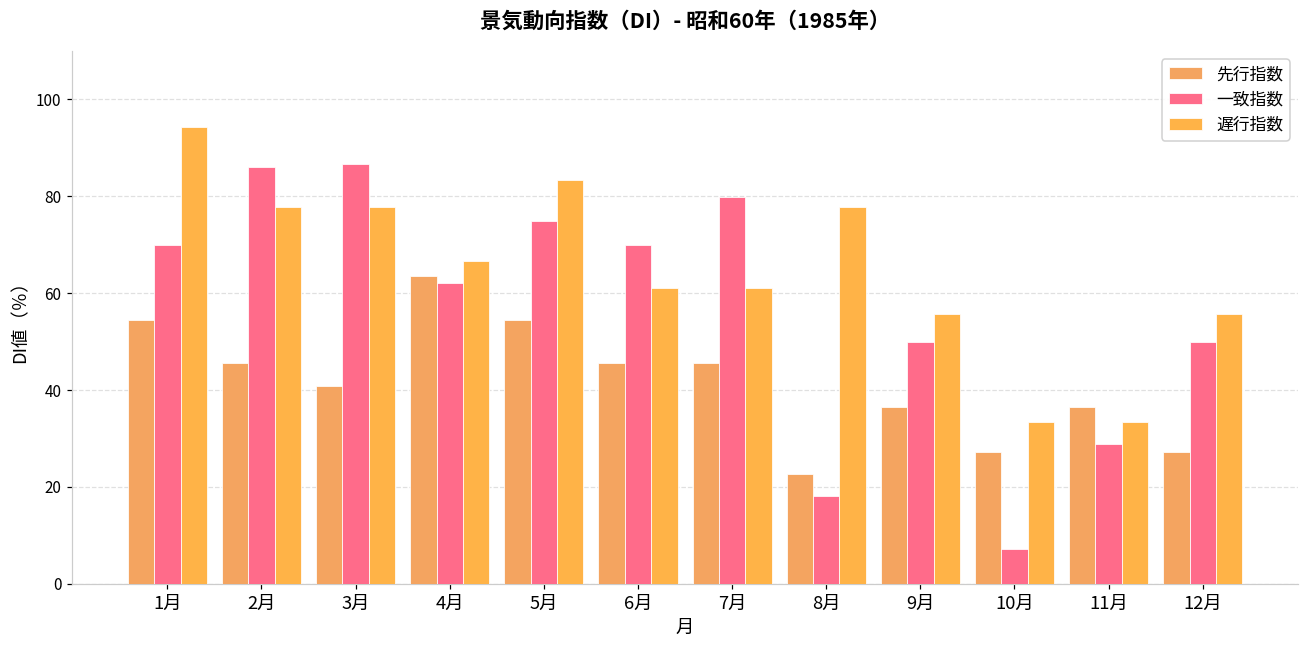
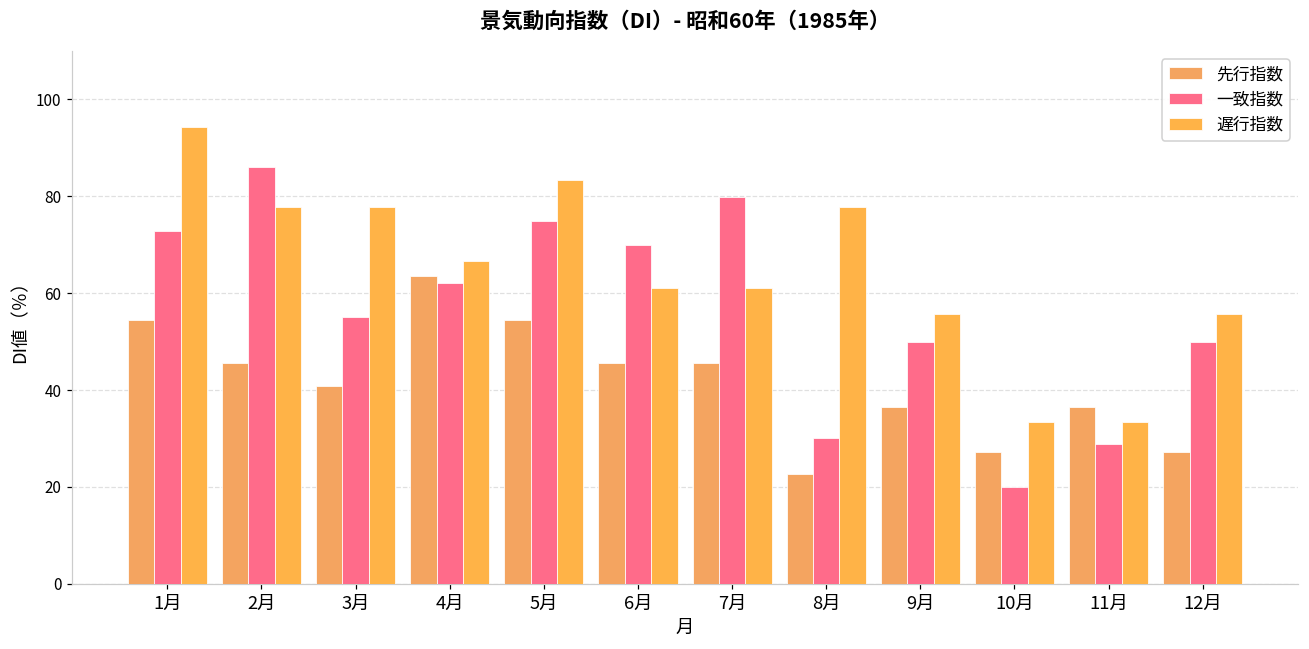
一致指数, 1月: 70 -> 73
一致指数, 3月: 87 -> 55
一致指数, 8月: 18 -> 30
一致指数, 10月: 7 -> 20
